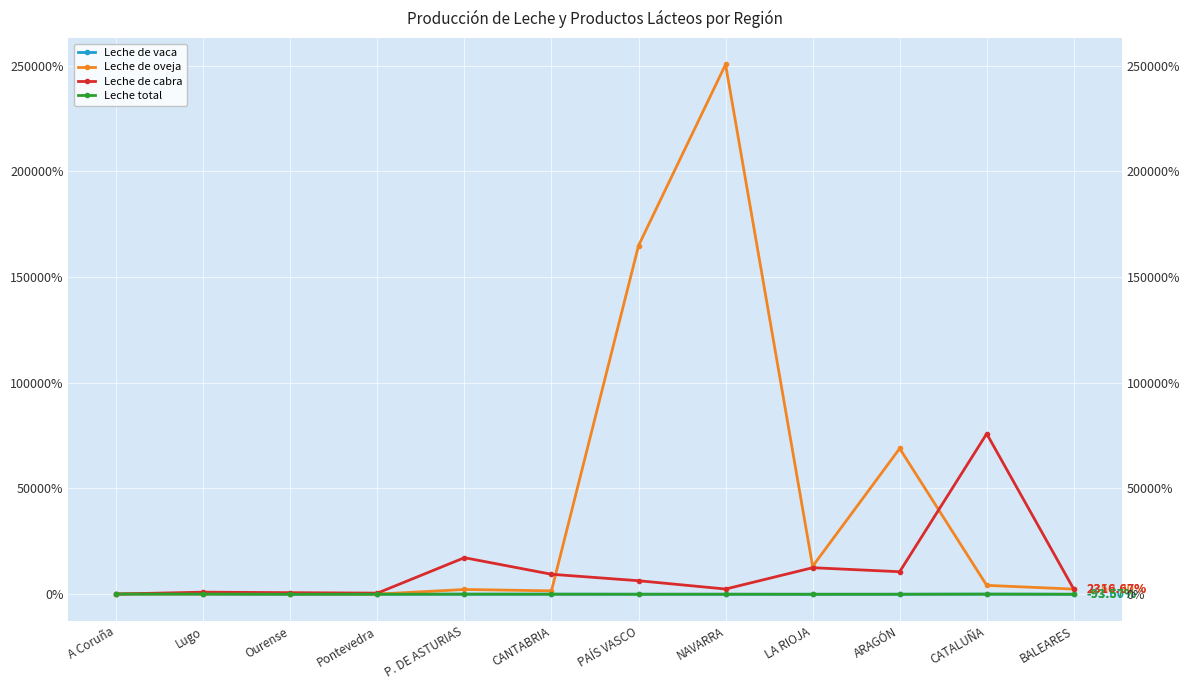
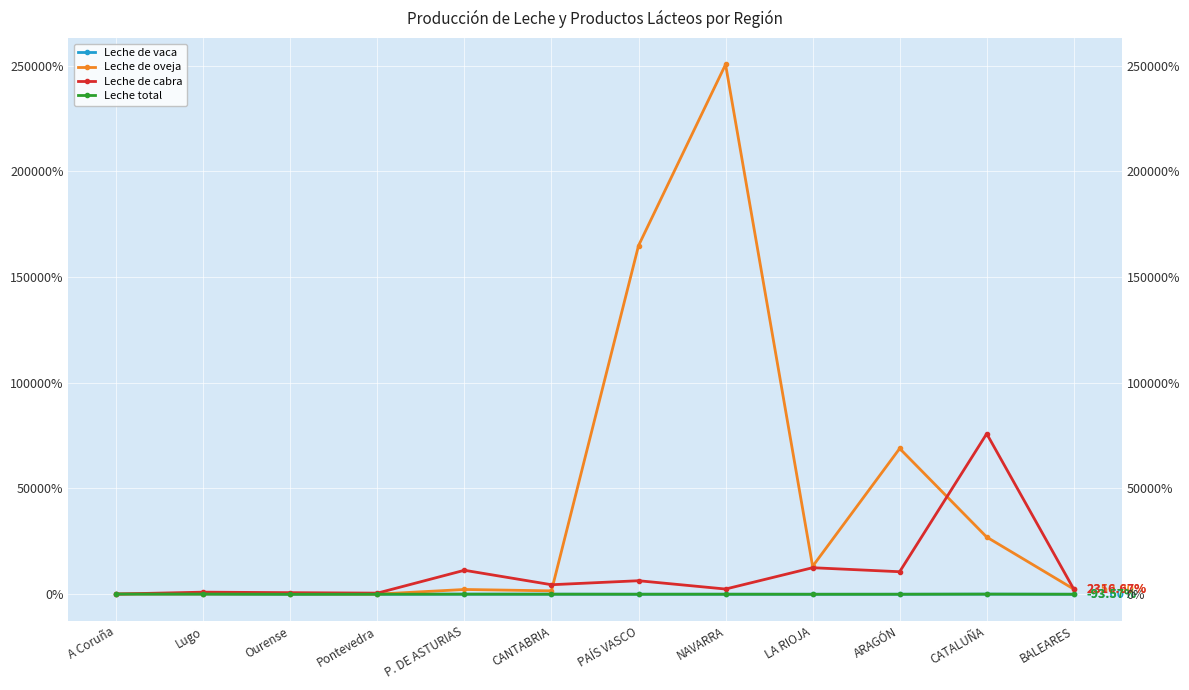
Leche de cabra, P. DE ASTURIAS: 17000% -> 11000%
Leche de cabra, CANTABRIA: 9000% -> 4000%
Leche de oveja, CATALUÑA: 4000% -> 27000%
